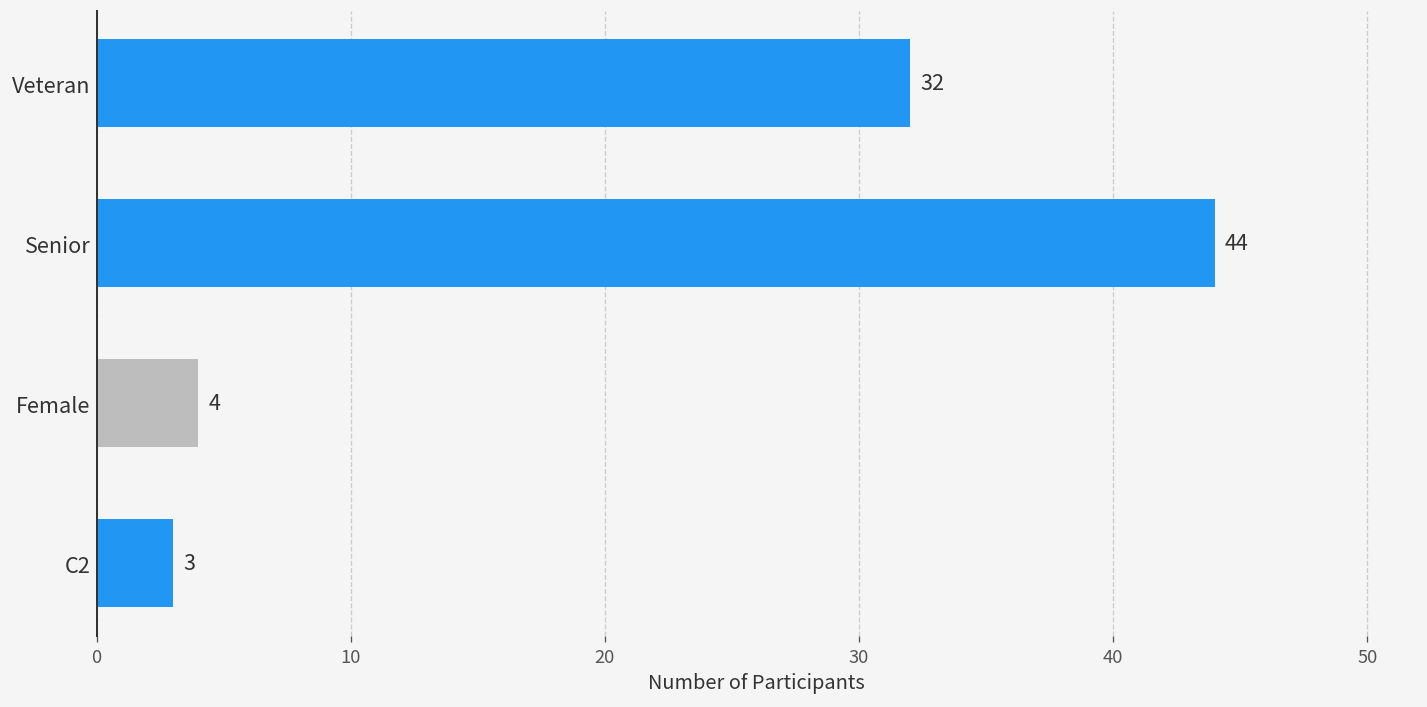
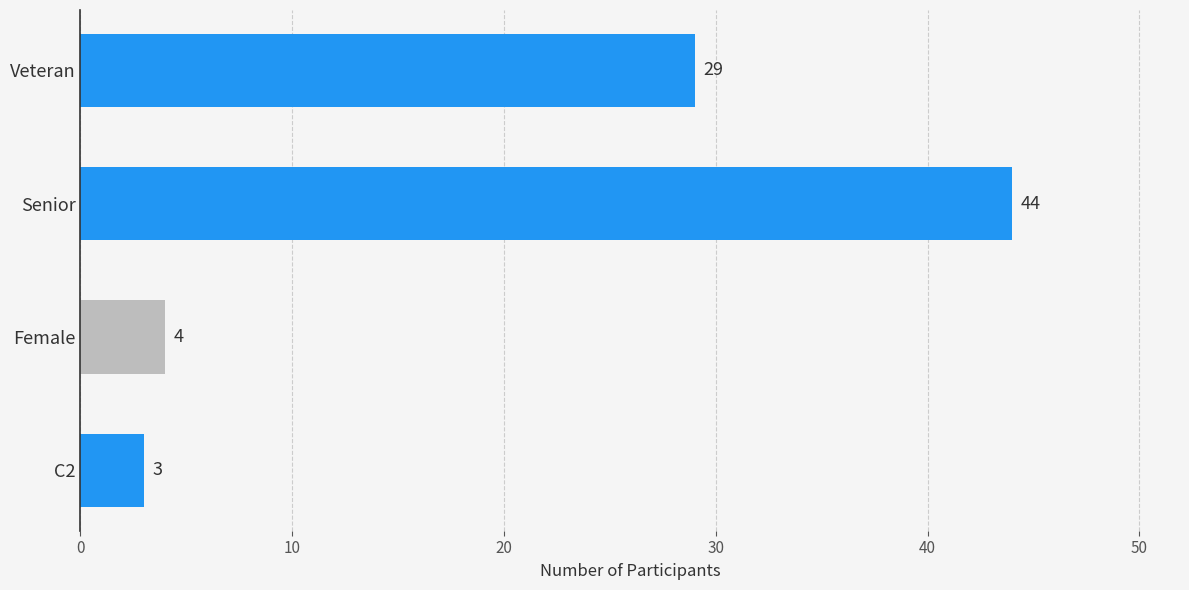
Veteran: 32 -> 29
